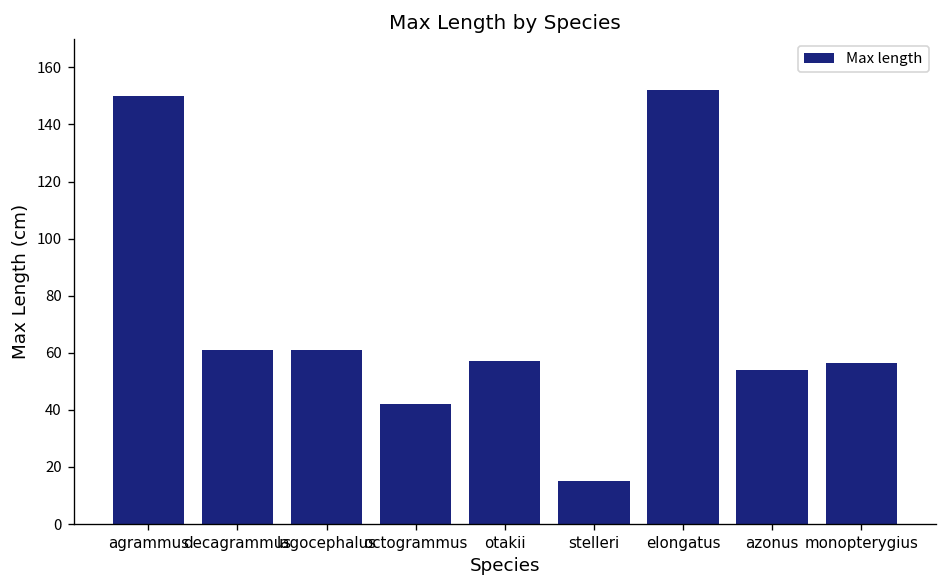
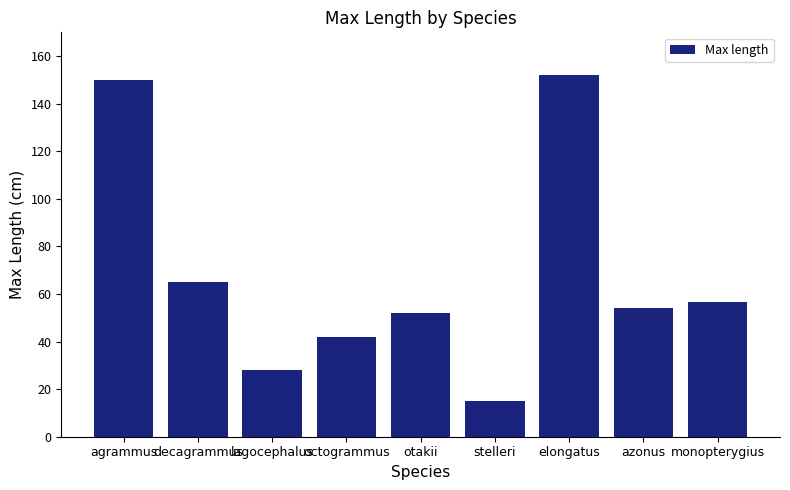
decagrammus: 61 -> 65
lagocephalus: 61 -> 28
otakii: 57 -> 52
